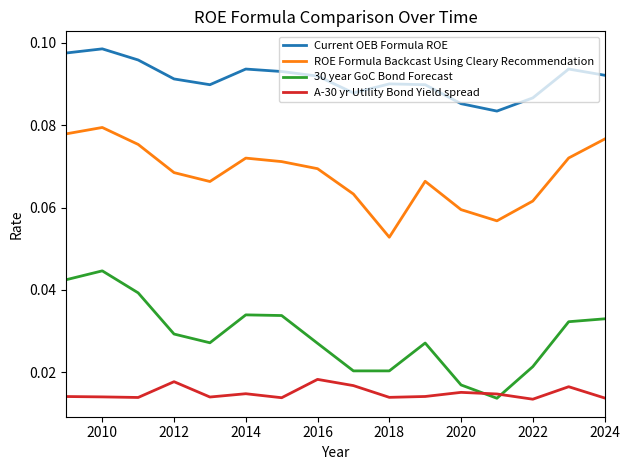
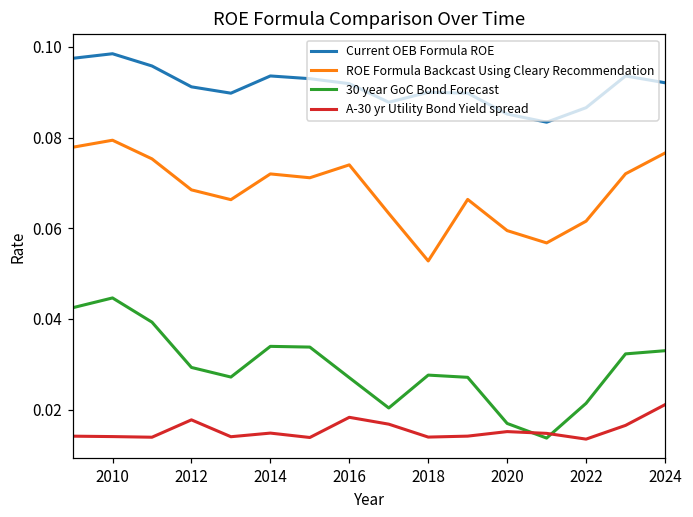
ROE Formula Backcast Using Cleary Recommendation, 2016: 0.069 -> 0.074
30 year GoC Bond Forecast, 2018: 0.020 -> 0.028
A-30 yr Utility Bond Yield spread, 2024: 0.014 -> 0.021
